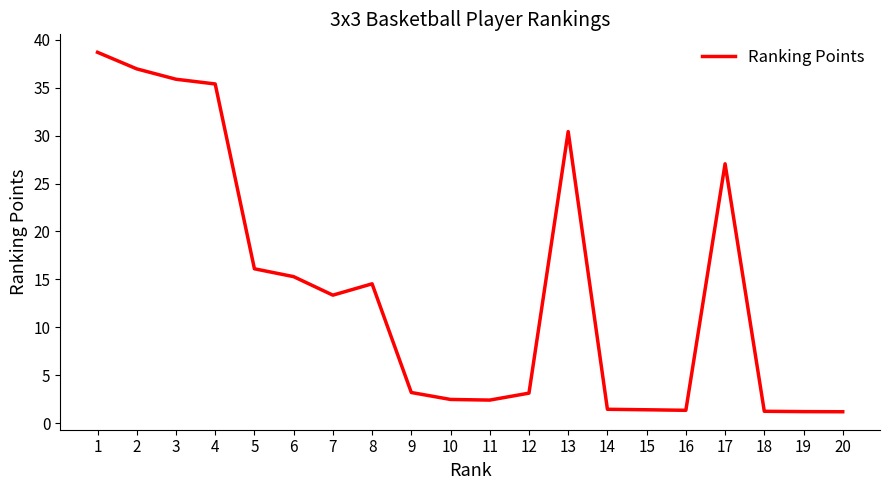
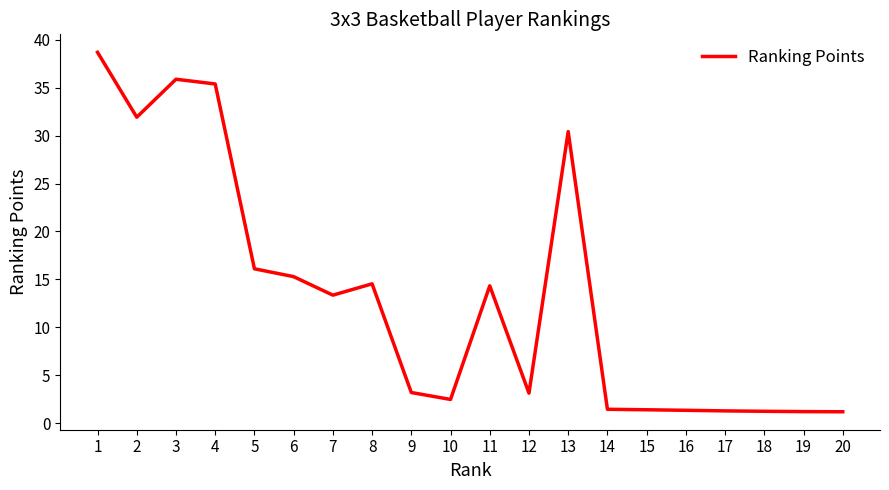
2: 37 -> 32
11: 2 -> 14
17: 27 -> 1
